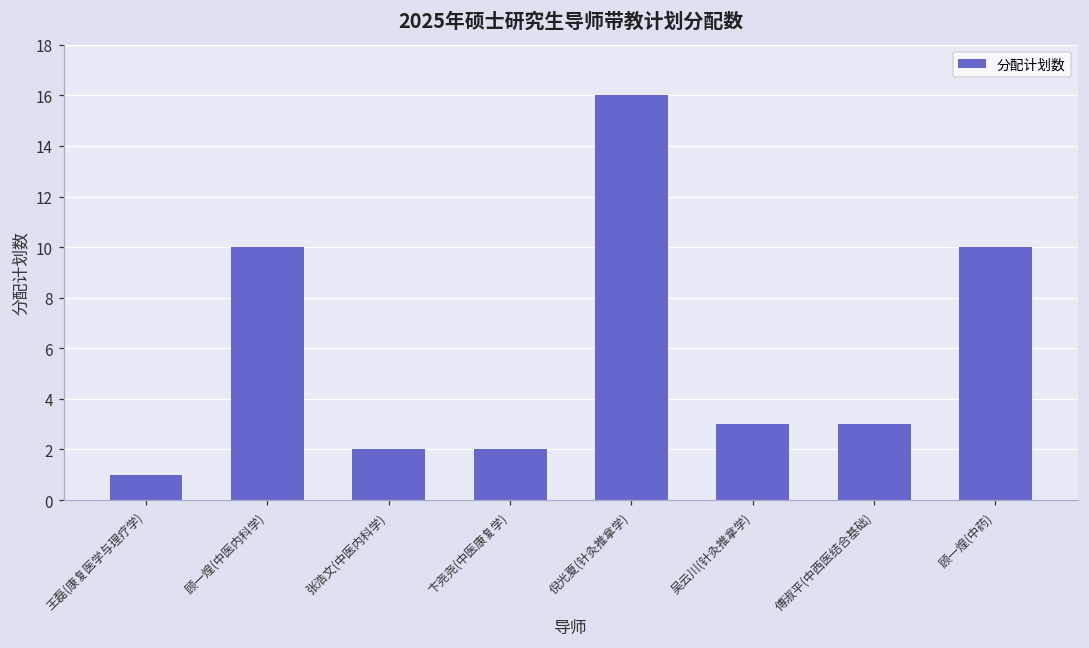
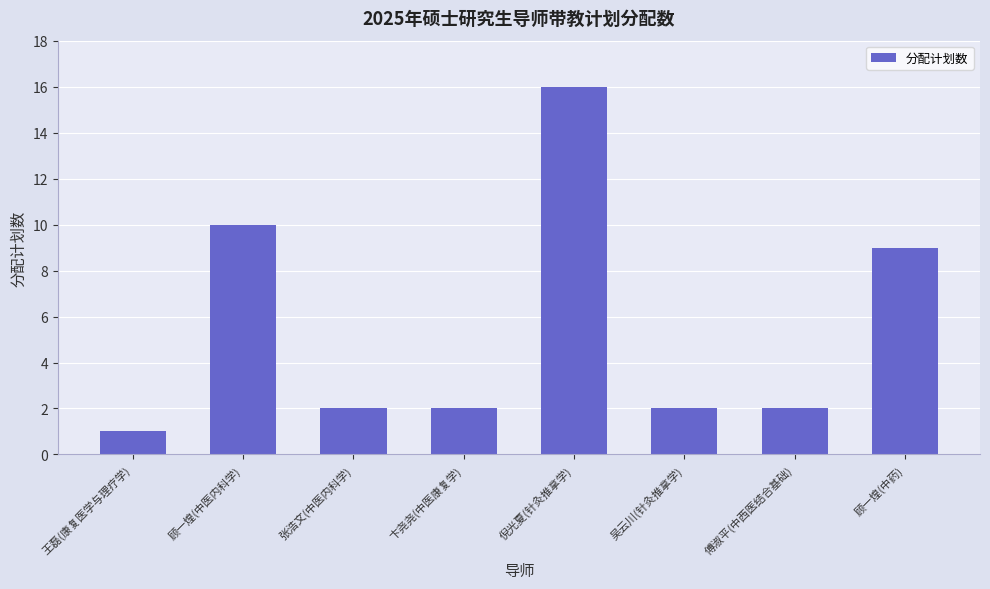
吴云川(针灸推拿学): 3 -> 2
傅淑平(中西医结合基础): 3 -> 2
顾一煌(中药): 10 -> 9
